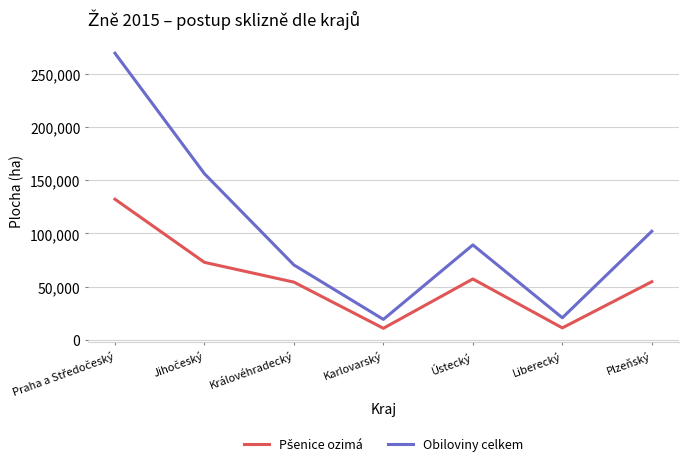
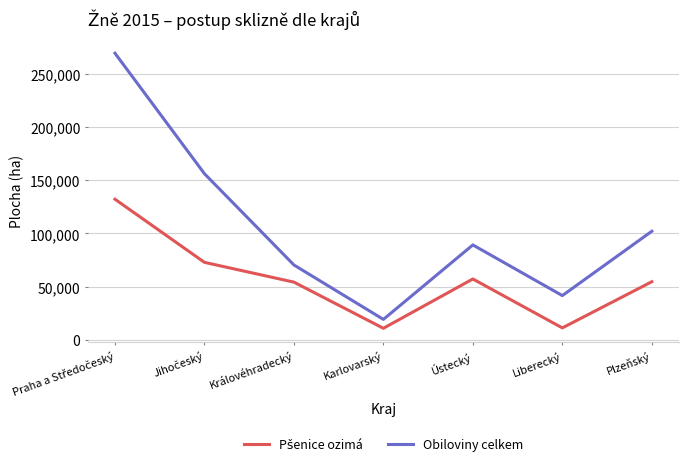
Obiloviny celkem, Liberecký: 21,000 -> 42,000
